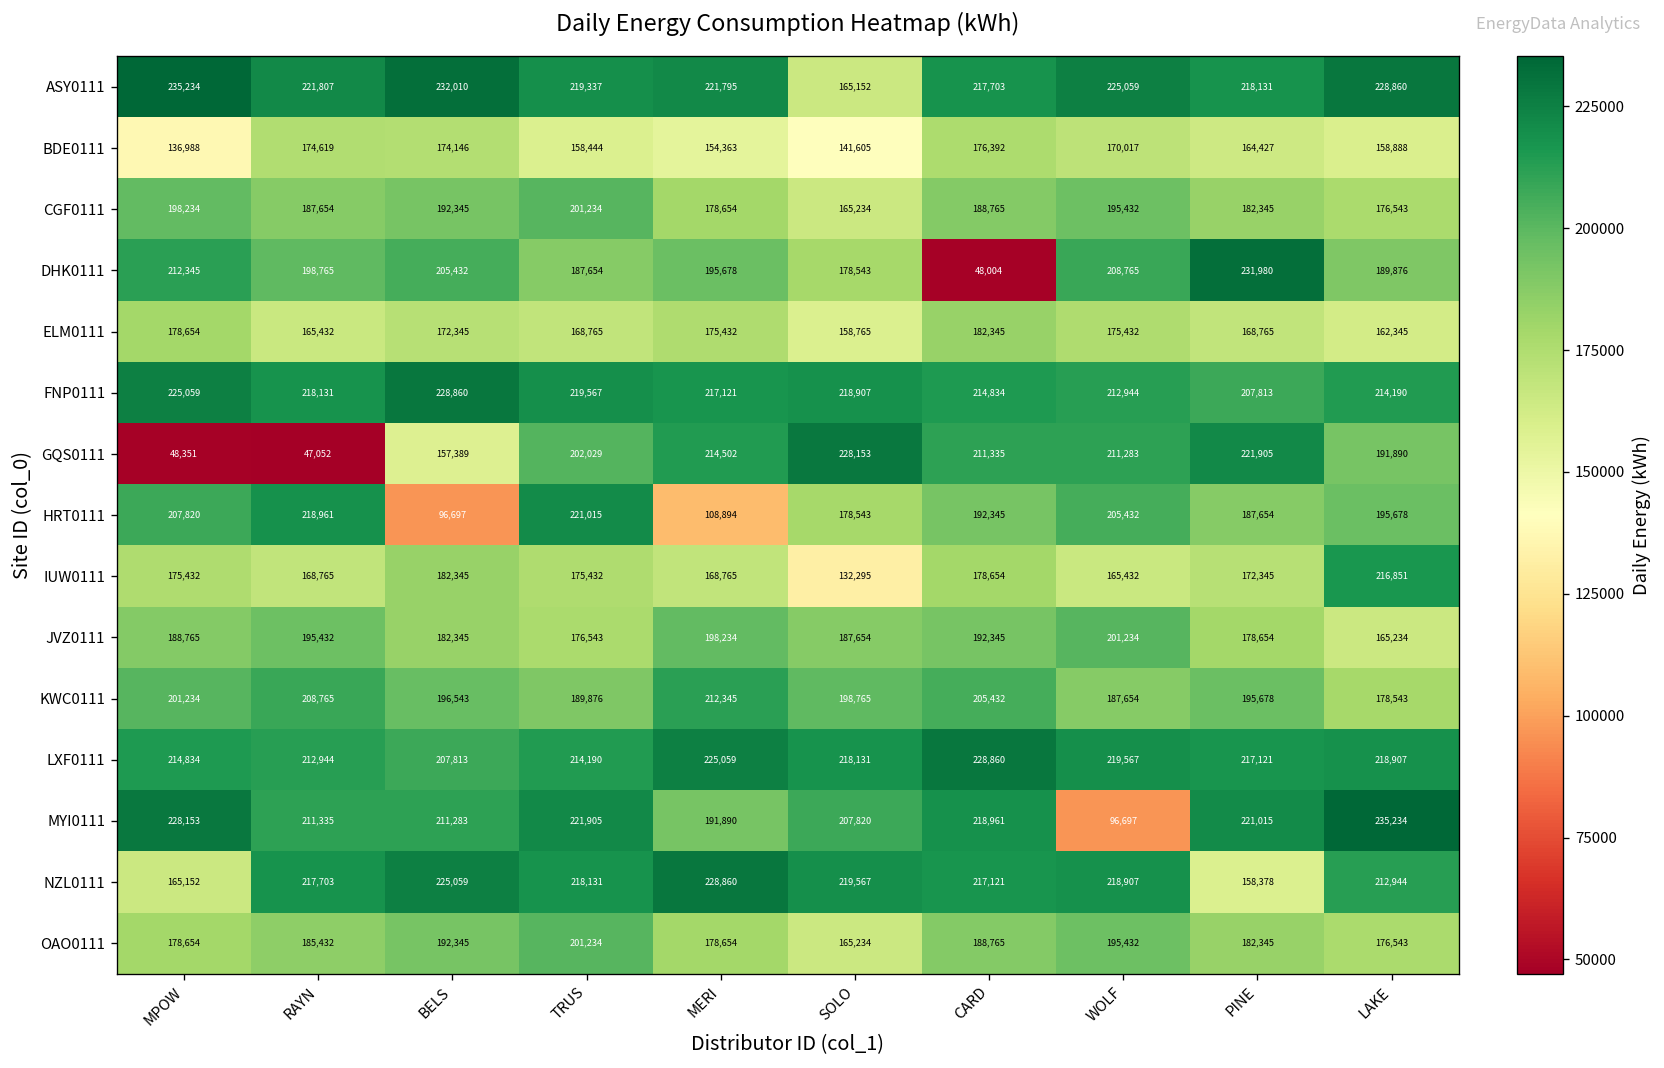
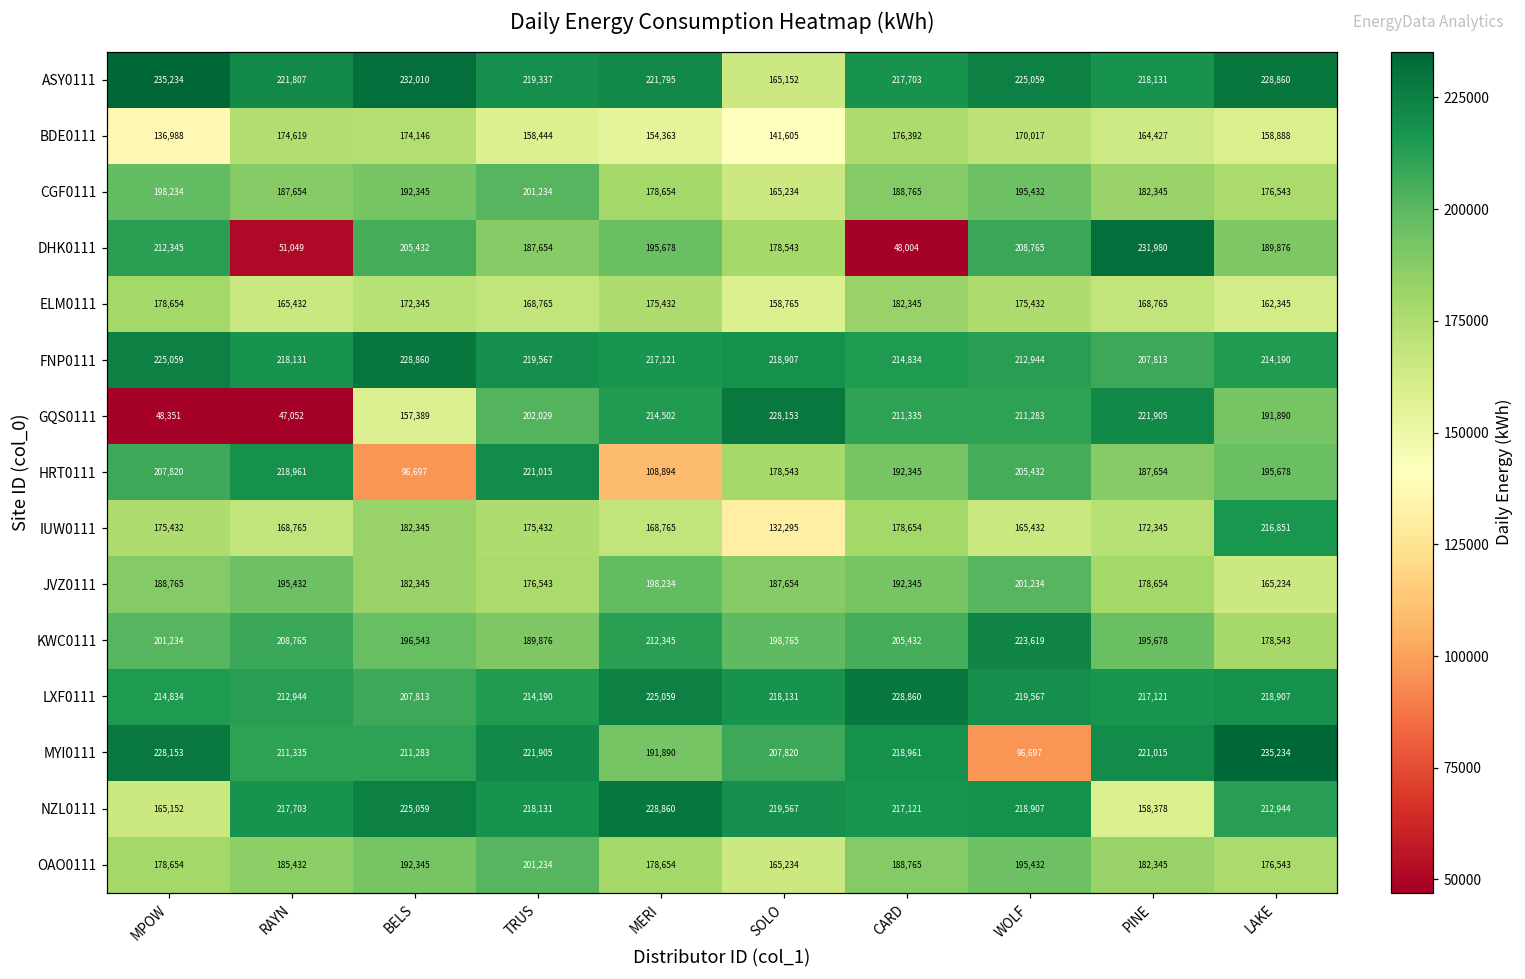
DHK0111, RAYN: 198,765 -> 51,049
KWC0111, WOLF: 187,654 -> 223,619
